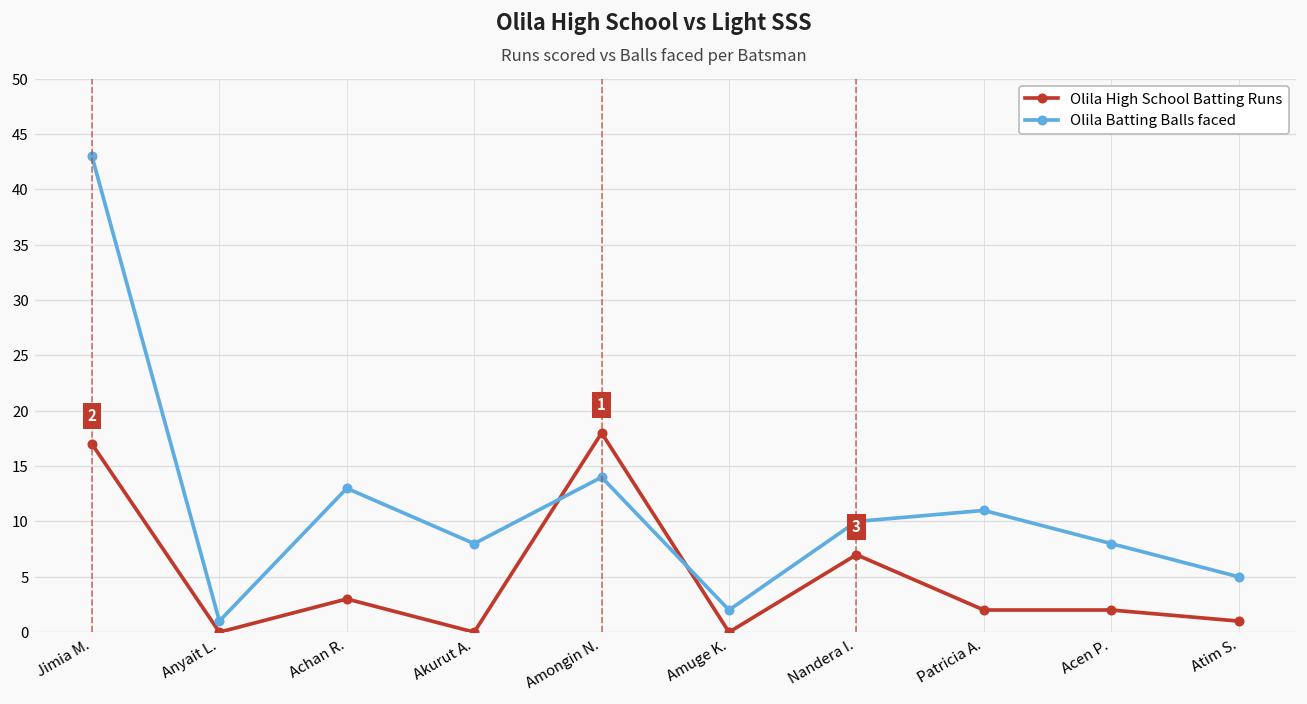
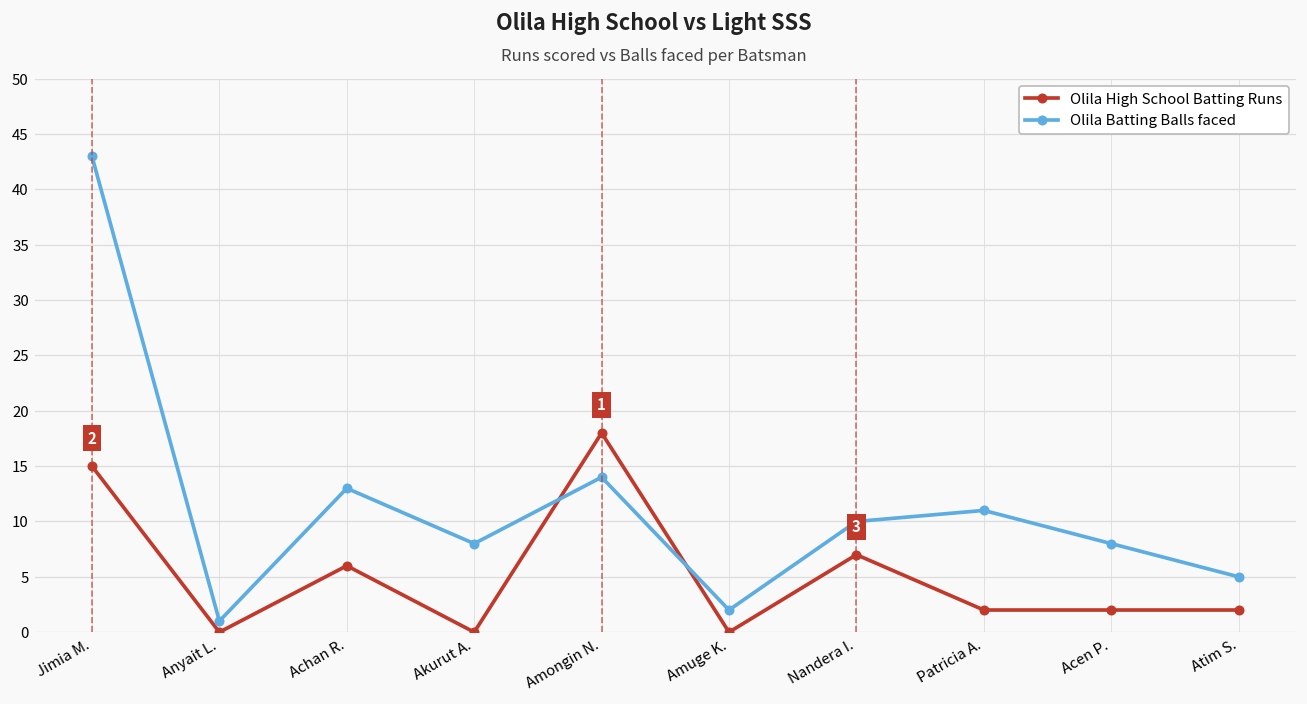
Olila High School Batting Runs, Jimia M.: 17 -> 15
Olila High School Batting Runs, Achan R.: 3 -> 6
Olila High School Batting Runs, Atim S.: 1 -> 2
